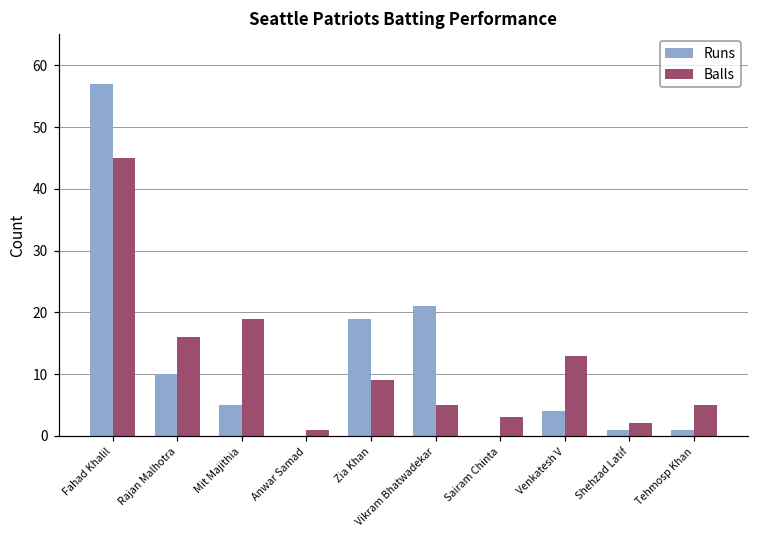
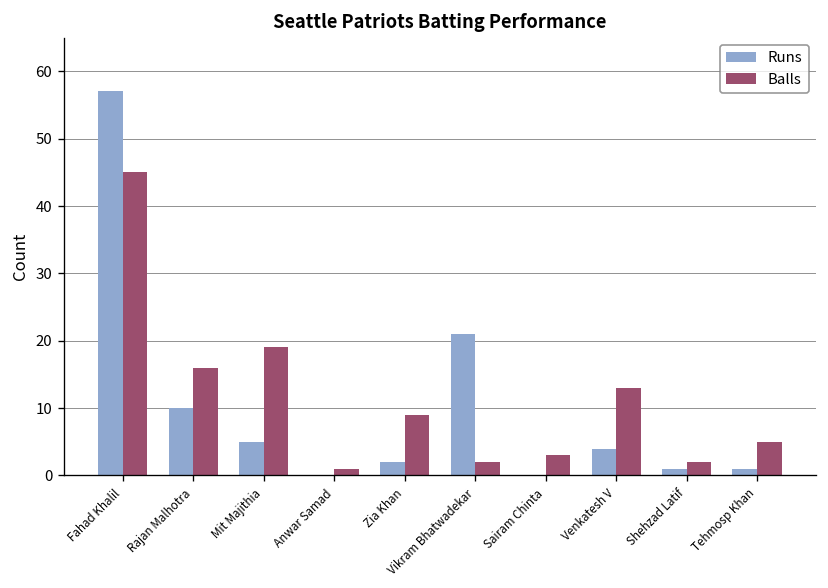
Runs, Zia Khan: 19 -> 2
Balls, Vikram Bhatwadekar: 5 -> 2
